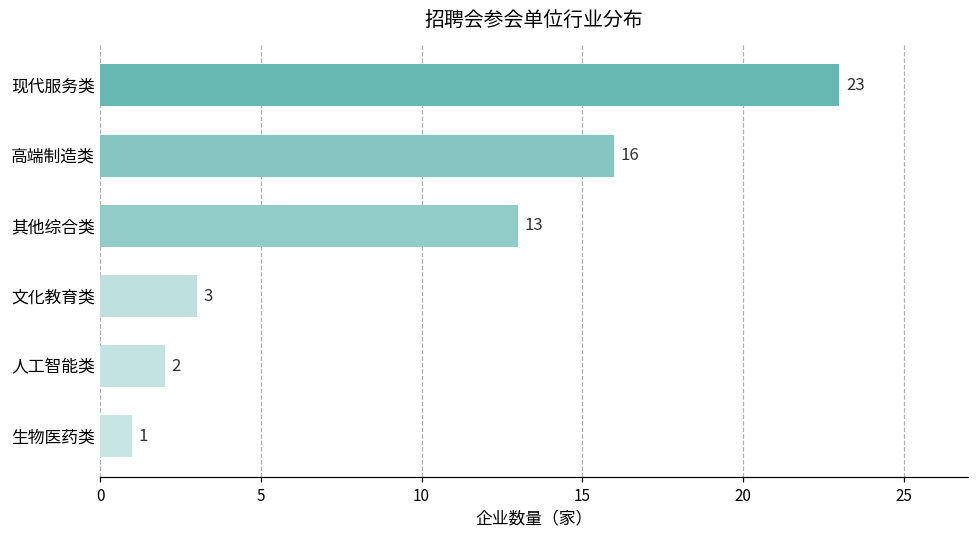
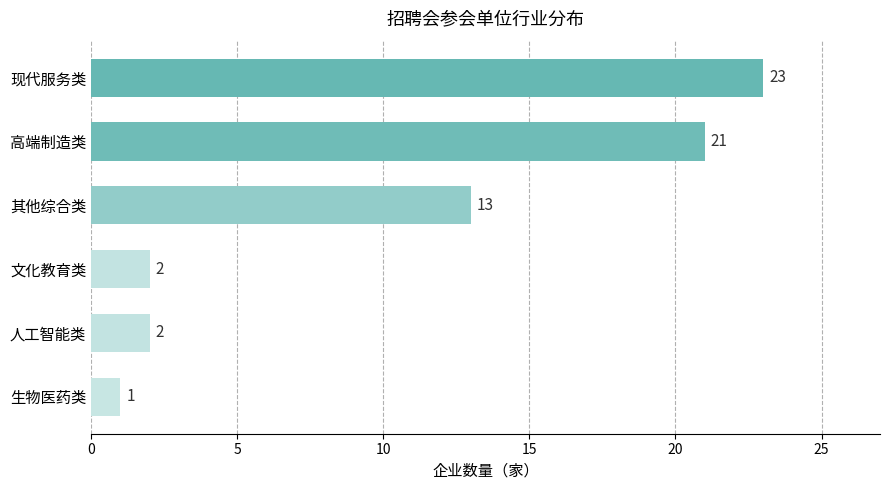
高端制造类: 16 -> 21
文化教育类: 3 -> 2
